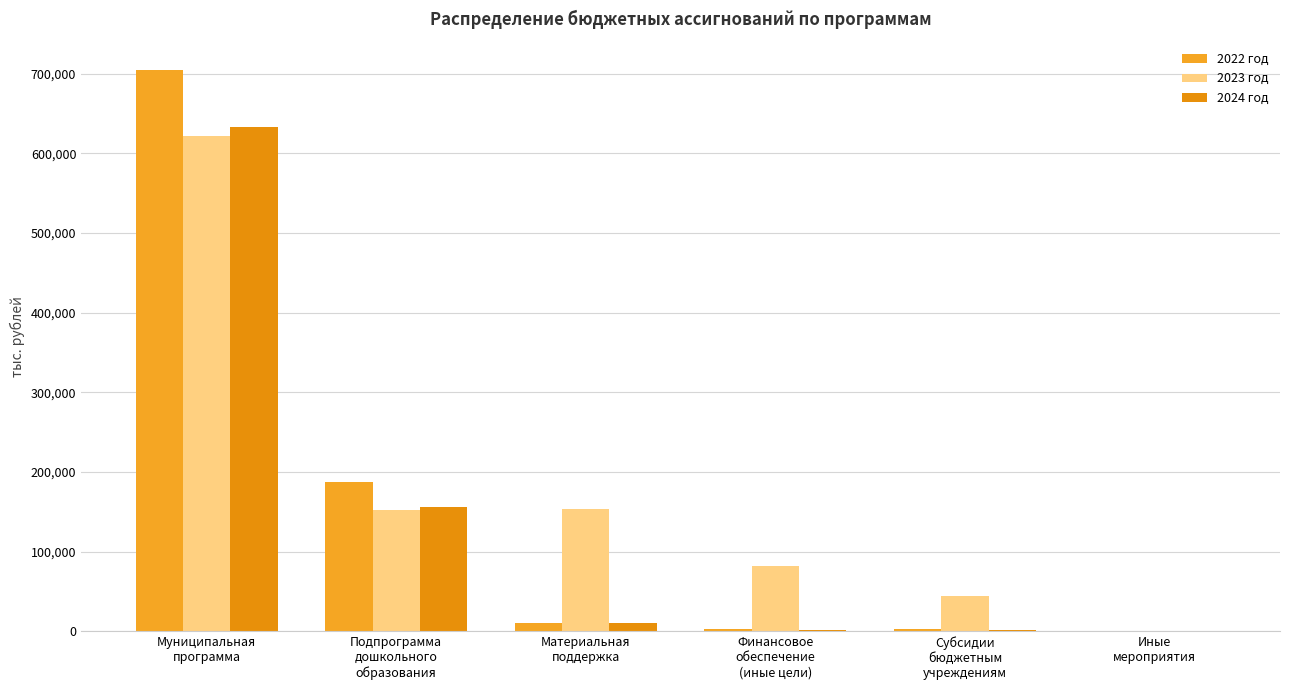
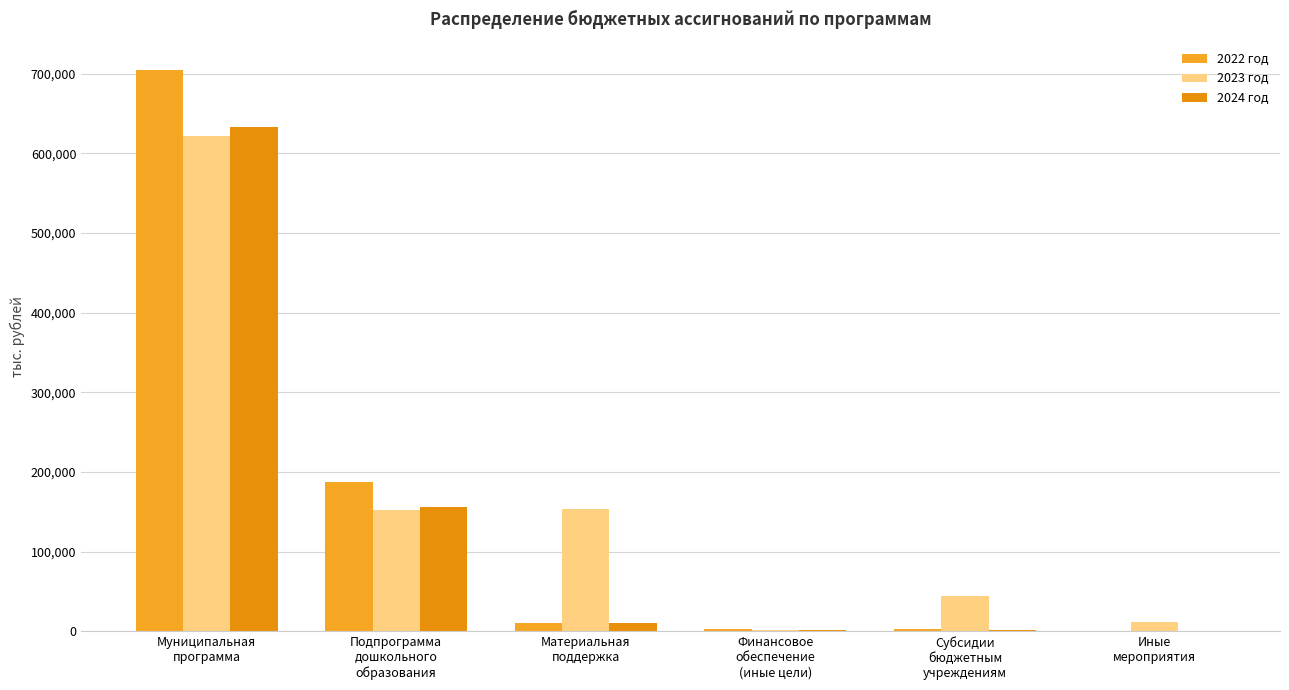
2023 год, Финансовое обеспечение (иные цели): 80,000 -> 0
2023 год, Иные мероприятия: 0 -> 10,000
